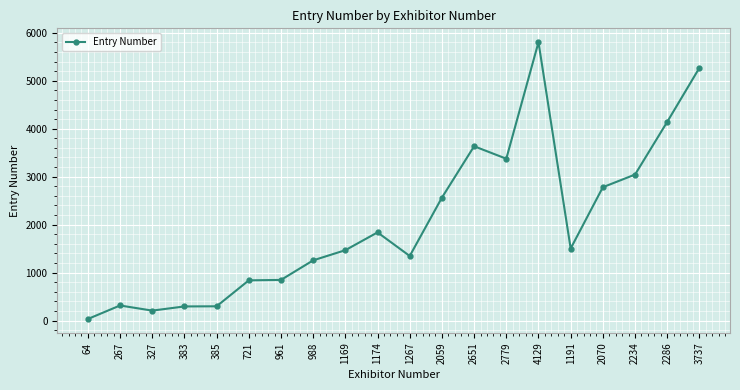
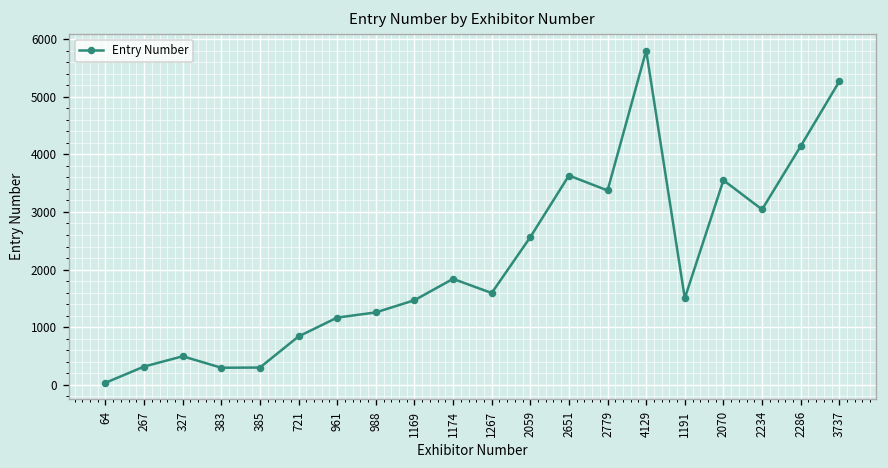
327: 200 -> 500
961: 800 -> 1200
1267: 1300 -> 1600
2070: 2800 -> 3600
